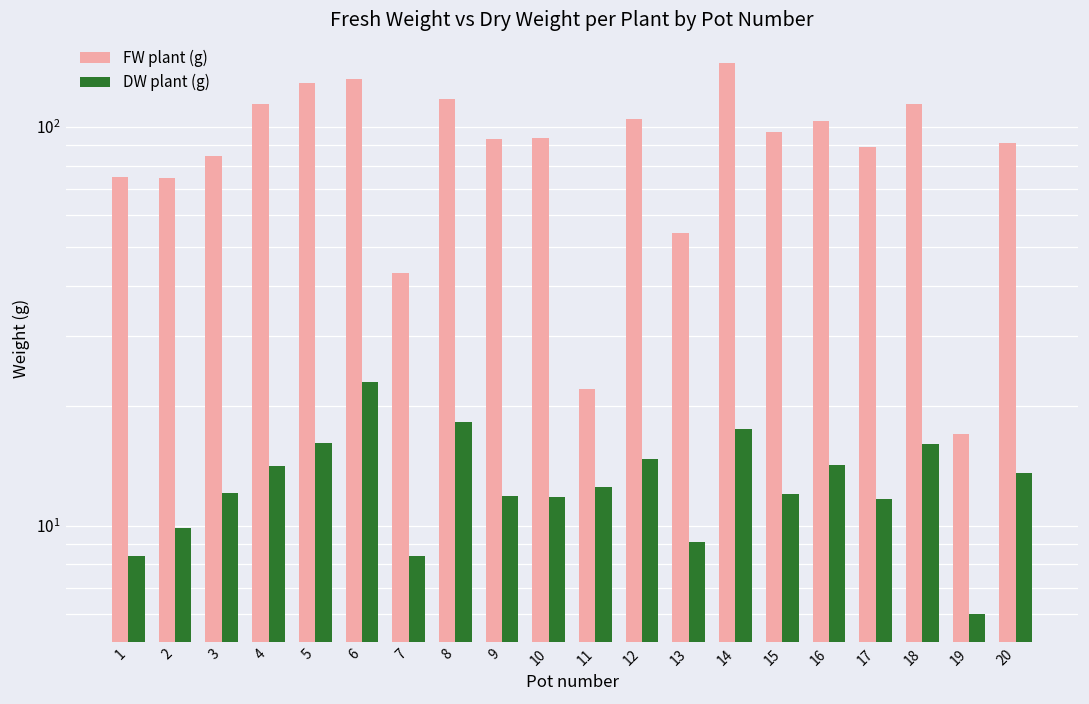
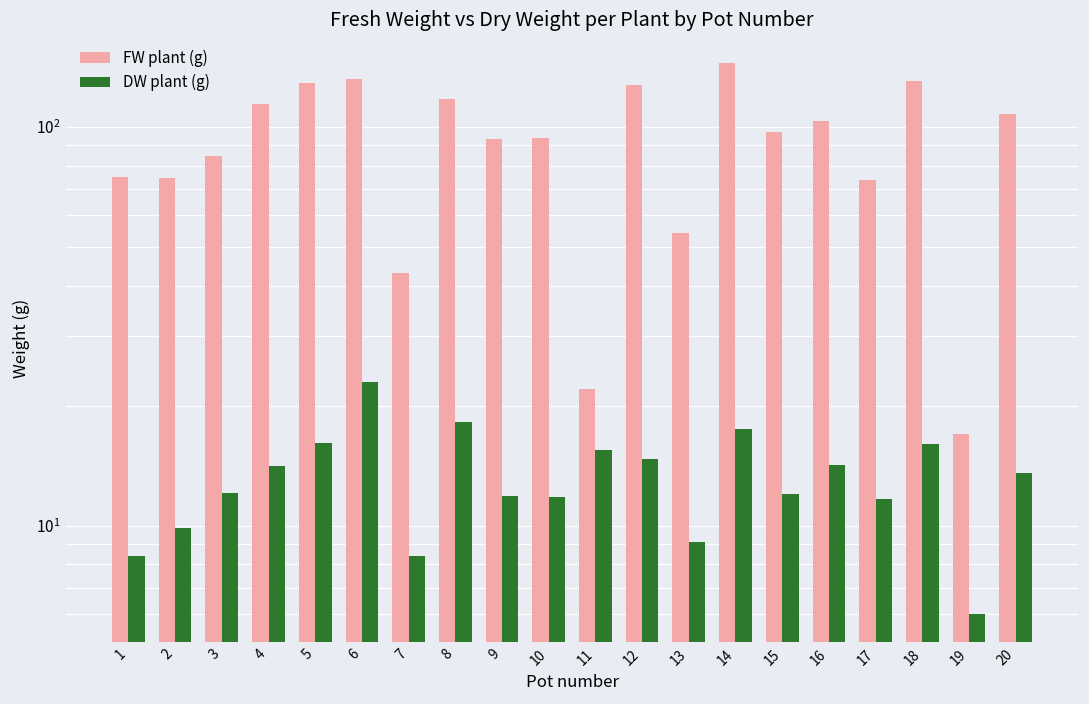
DW plant (g), 11: 12.5 -> 15.5
FW plant (g), 12: 105 -> 127
FW plant (g), 17: 89 -> 74
FW plant (g), 18: 115 -> 130
FW plant (g), 20: 91 -> 108
